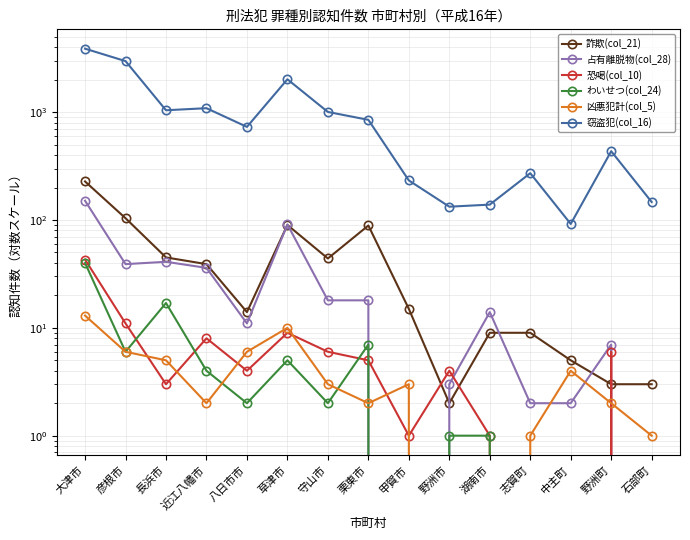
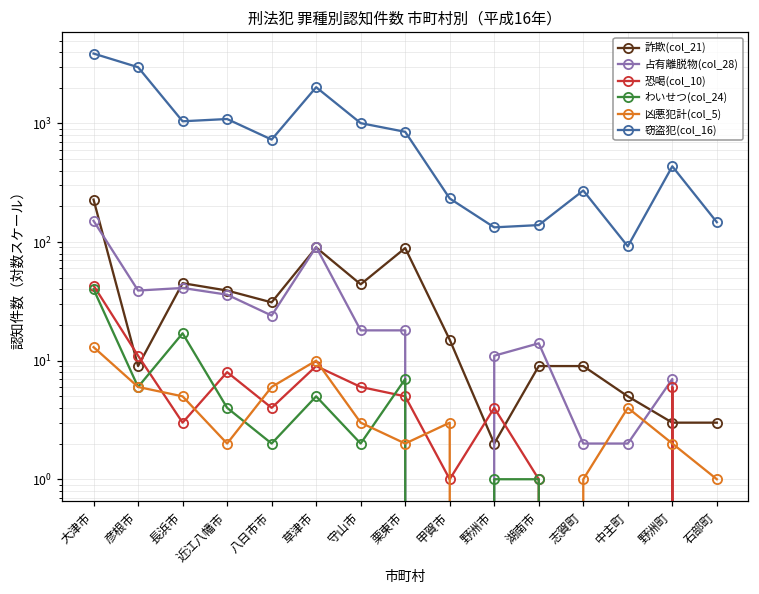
詐欺(col_21), 彦根市: 100 -> 9
詐欺(col_21), 八日市市: 14 -> 31
占有離脱物(col_28), 八日市市: 11 -> 24
占有離脱物(col_28), 野洲市: 3 -> 11
